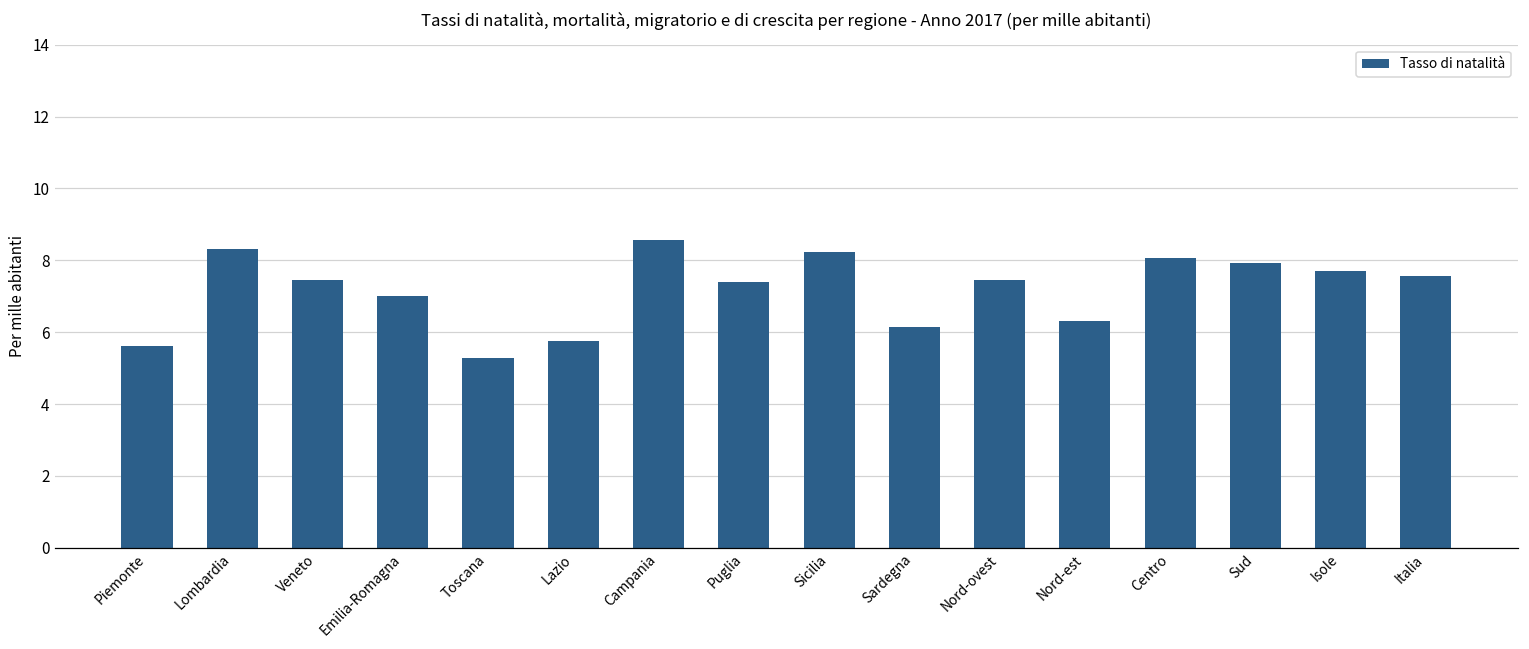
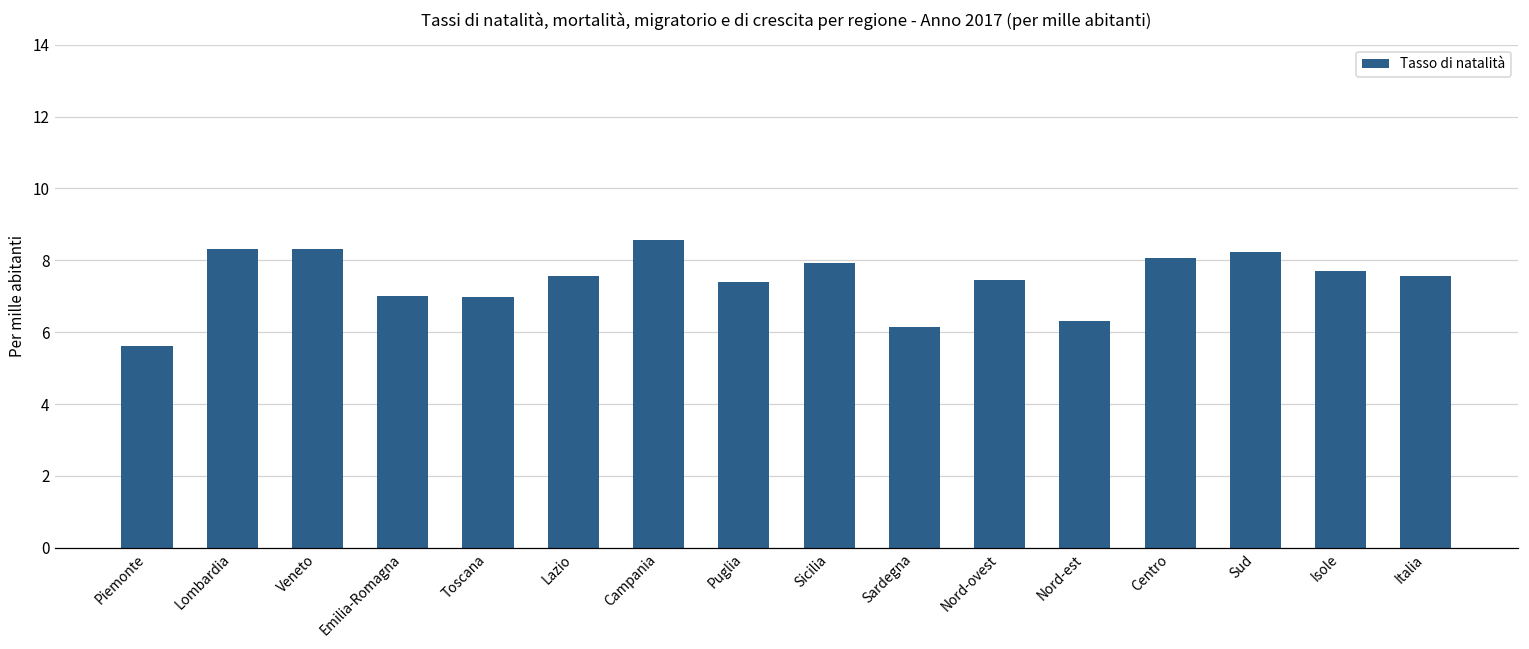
Veneto: 7.5 -> 8.3
Toscana: 5.3 -> 7.0
Lazio: 5.8 -> 7.6
Sicilia: 8.2 -> 7.9
Sud: 7.9 -> 8.2
